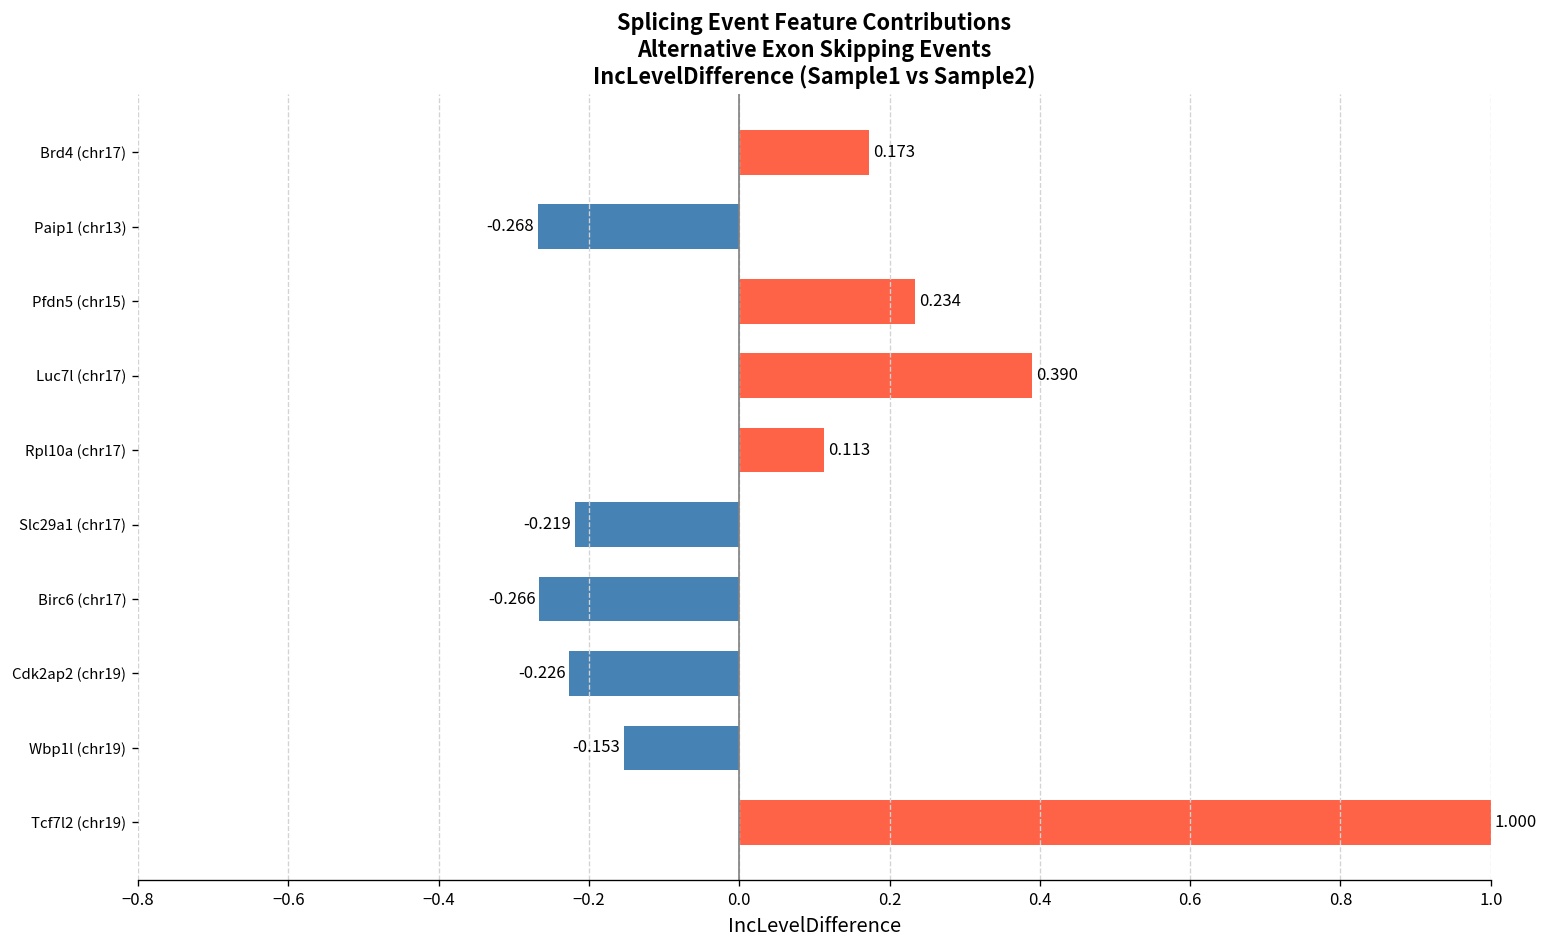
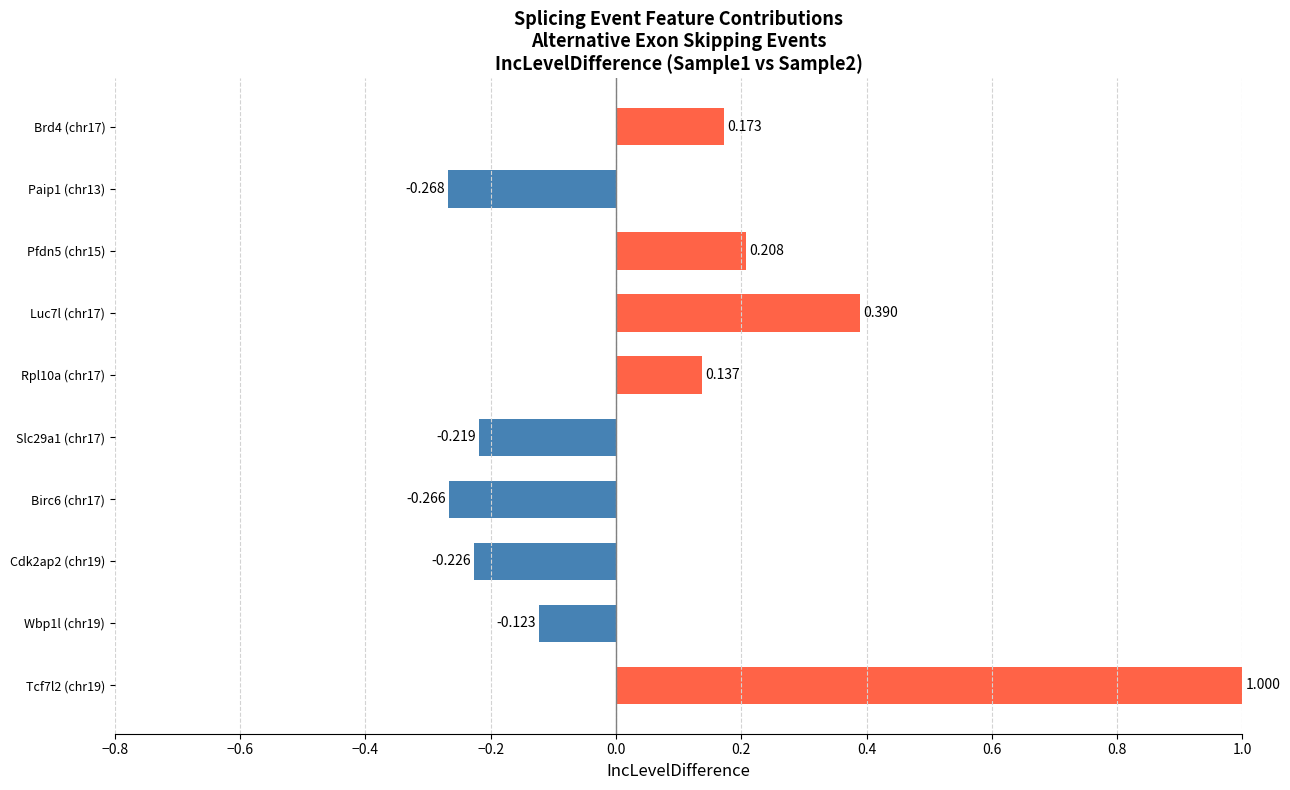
Pfdn5 (chr15): 0.234 -> 0.208
Rpl10a (chr17): 0.113 -> 0.137
Wbp1l (chr19): -0.153 -> -0.123
